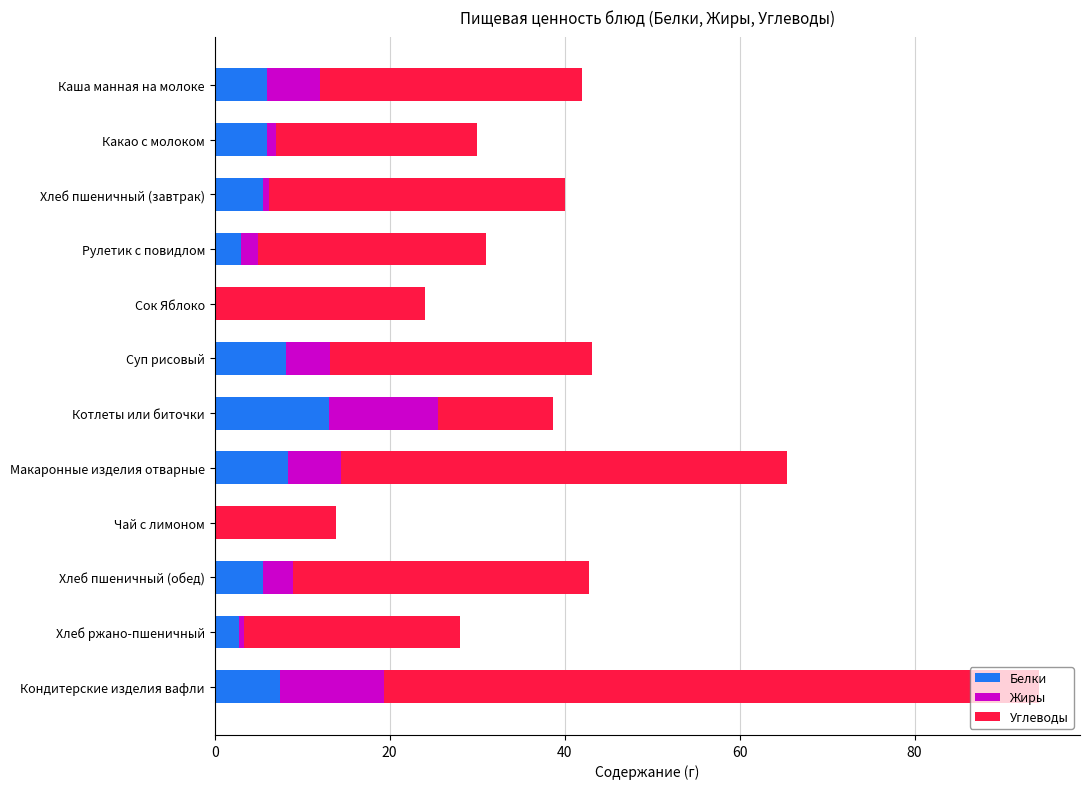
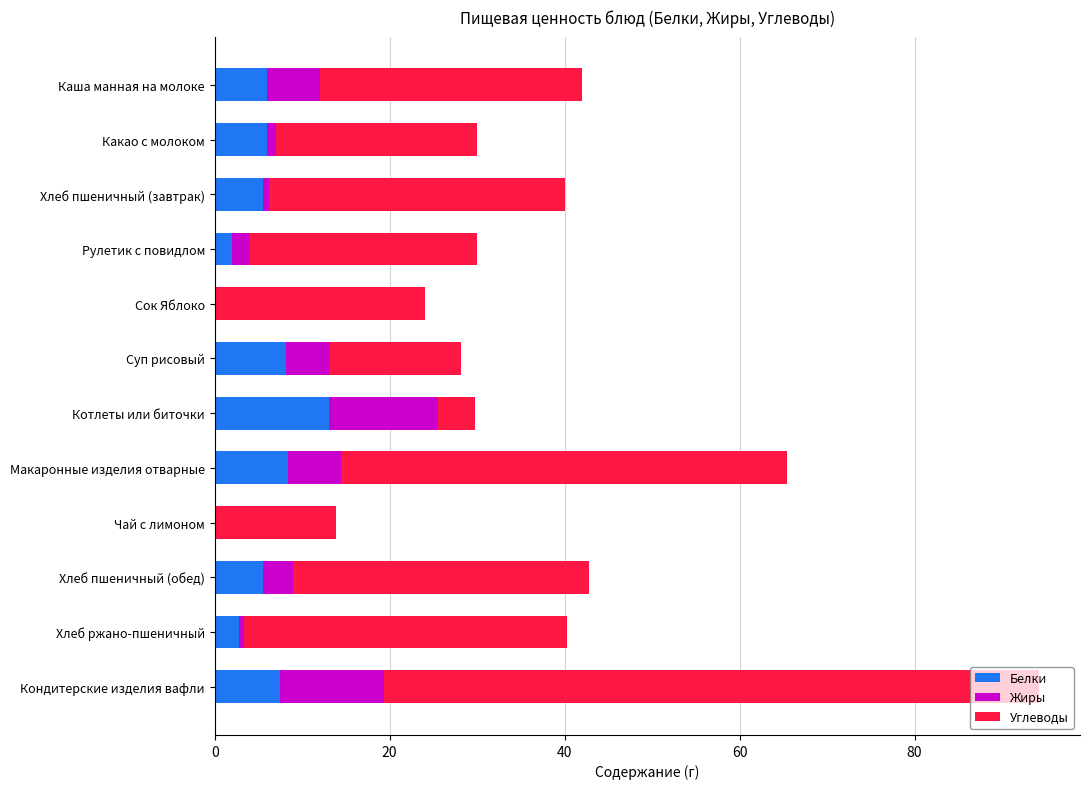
Белки, Рулетик с повидлом: 3 -> 2
Углеводы, Суп рисовый: 30 -> 15
Углеводы, Котлеты или биточки: 13 -> 4
Углеводы, Хлеб ржано-пшеничный: 25 -> 37
